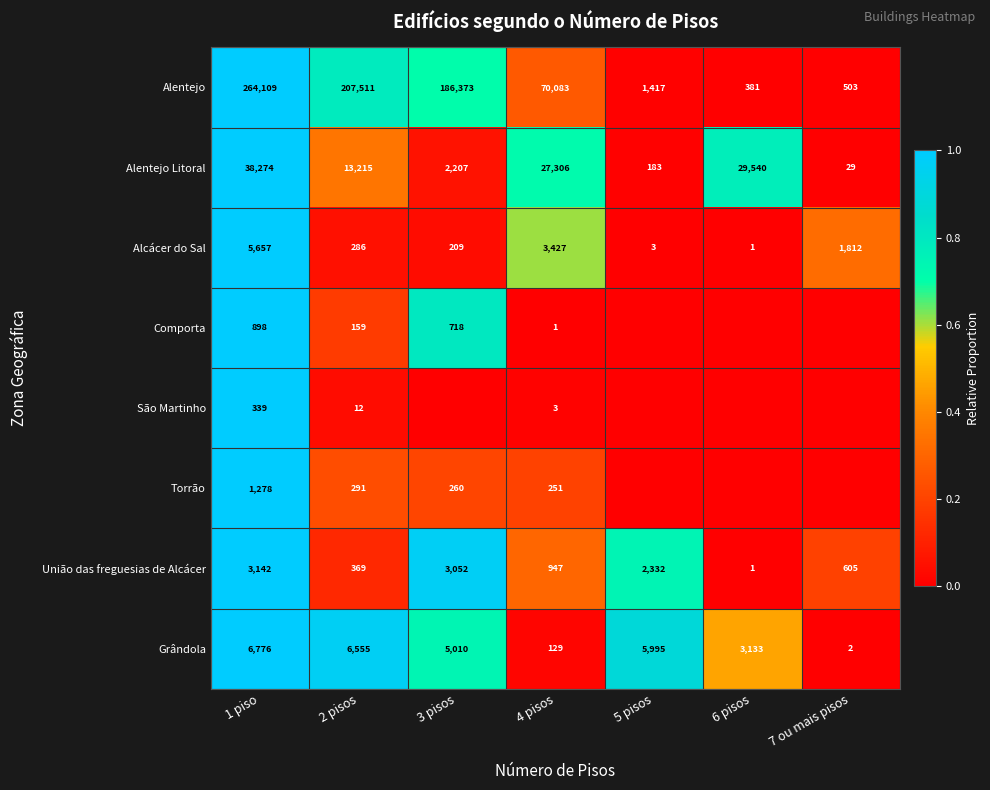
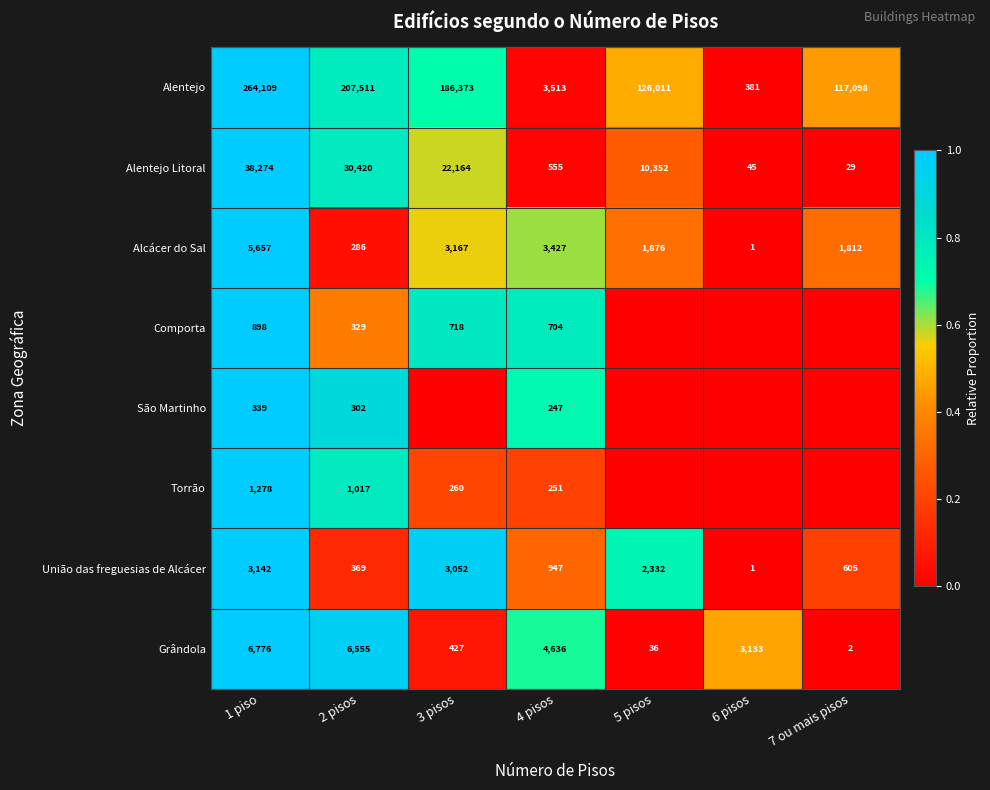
Alentejo, 4 pisos: 70,083 -> 3,513
Alentejo, 5 pisos: 1,417 -> 126,011
Alentejo, 7 ou mais pisos: 503 -> 117,098
Alentejo Litoral, 2 pisos: 13,215 -> 30,420
Alentejo Litoral, 3 pisos: 2,207 -> 22,164
Alentejo Litoral, 4 pisos: 27,306 -> 555
Alentejo Litoral, 5 pisos: 183 -> 10,352
Alentejo Litoral, 6 pisos: 29,540 -> 45
Alcácer do Sal, 3 pisos: 209 -> 3,167
Alcácer do Sal, 5 pisos: 3 -> 1,876
Comporta, 2 pisos: 159 -> 329
Comporta, 4 pisos: 1 -> 704
São Martinho, 2 pisos: 12 -> 302
São Martinho, 4 pisos: 3 -> 247
Torrão, 2 pisos: 291 -> 1,017
Grândola, 3 pisos: 5,010 -> 427
Grândola, 4 pisos: 129 -> 4,636
Grândola, 5 pisos: 5,995 -> 36
